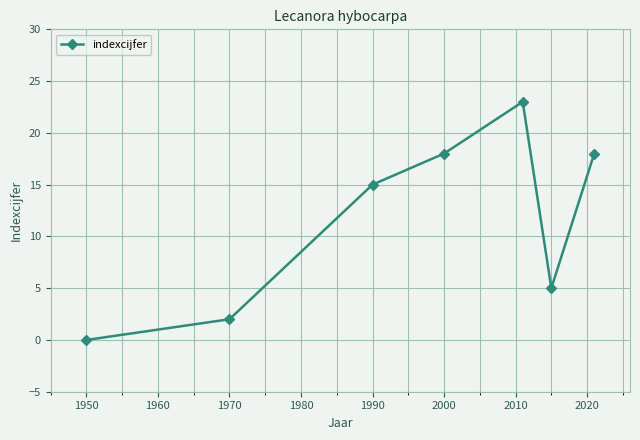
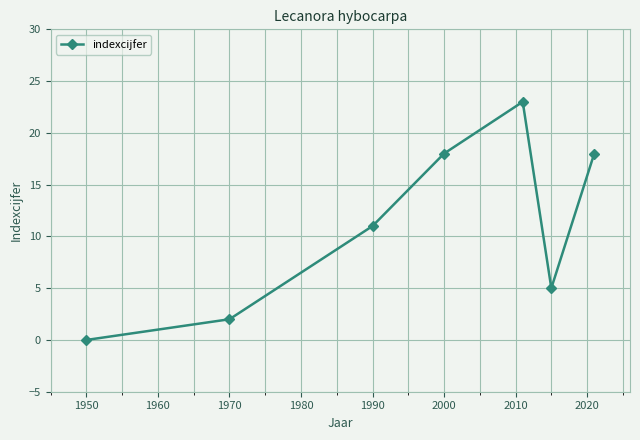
1990: 15 -> 11
